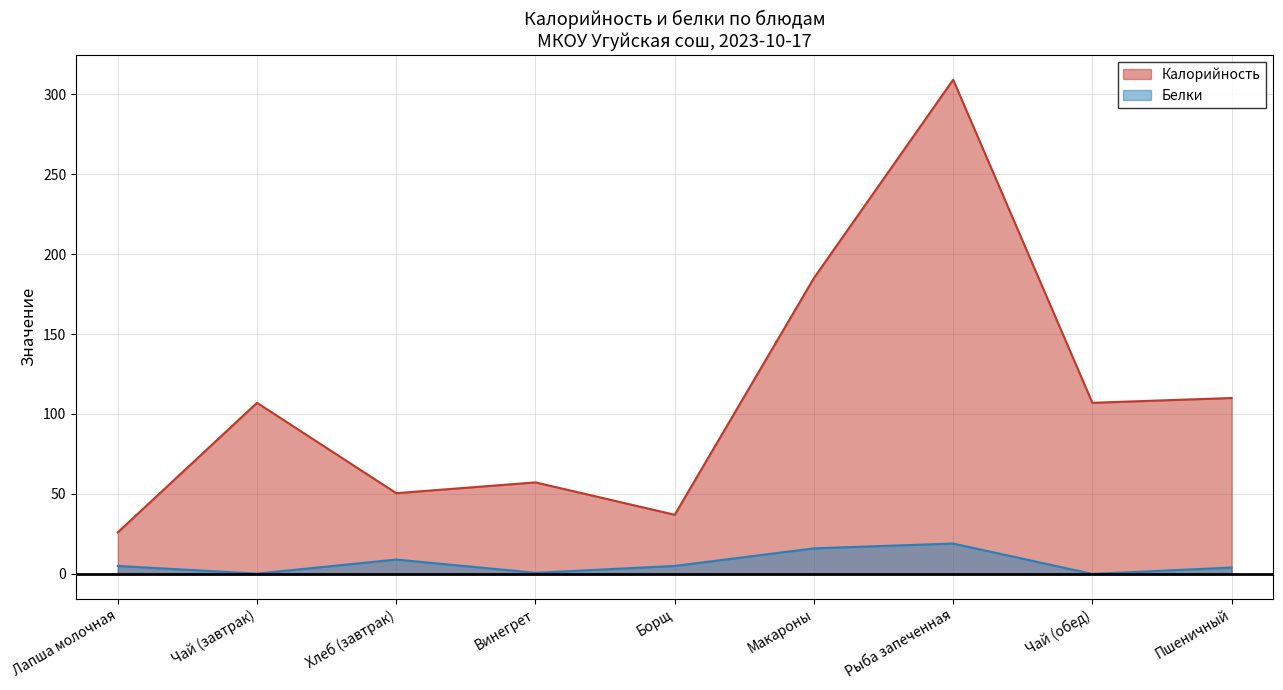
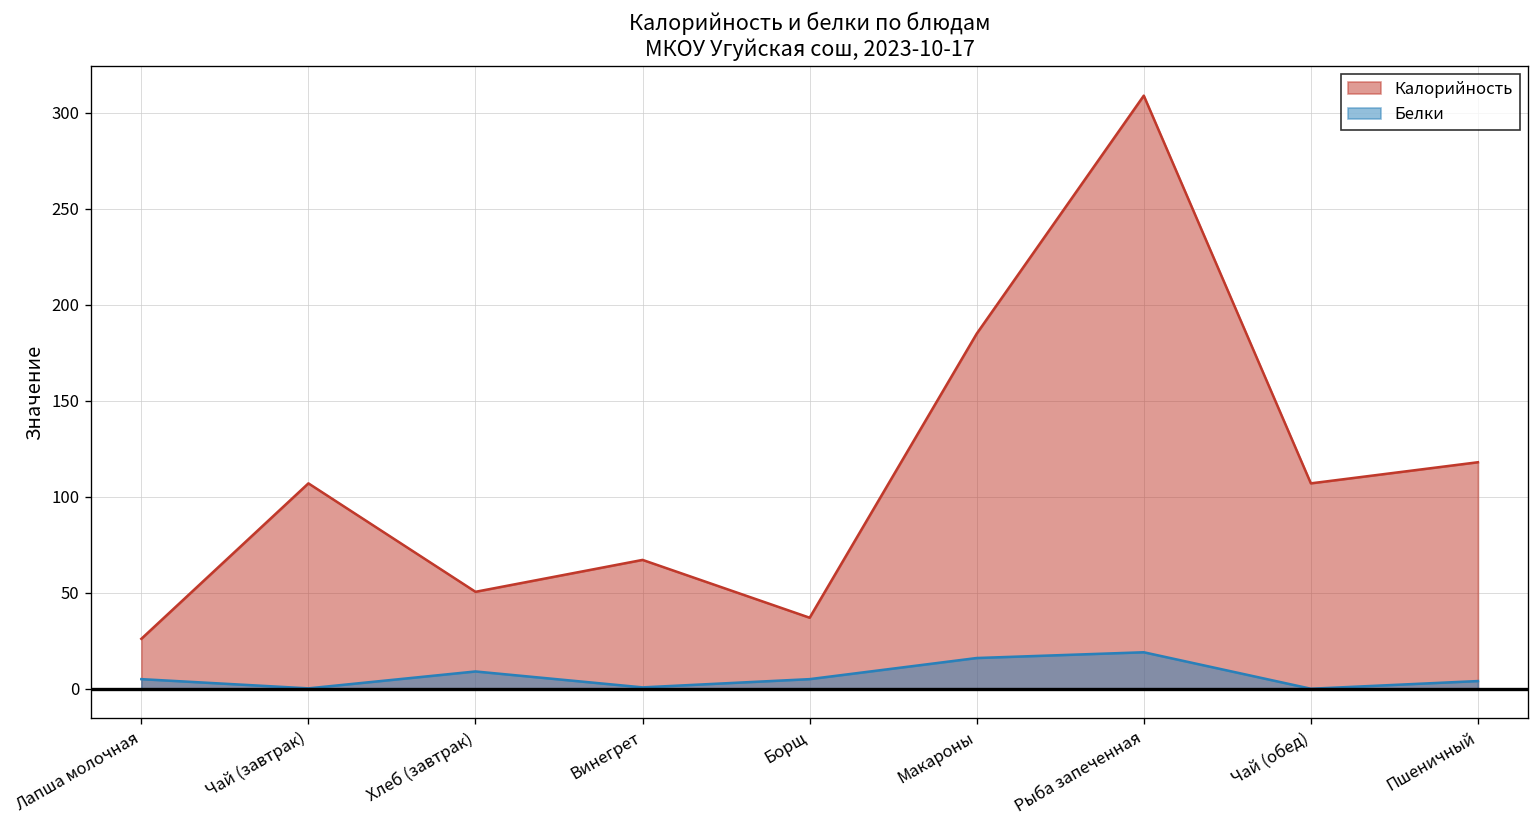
Калорийность, Винегрет: 57 -> 67
Калорийность, Пшеничный: 110 -> 118
